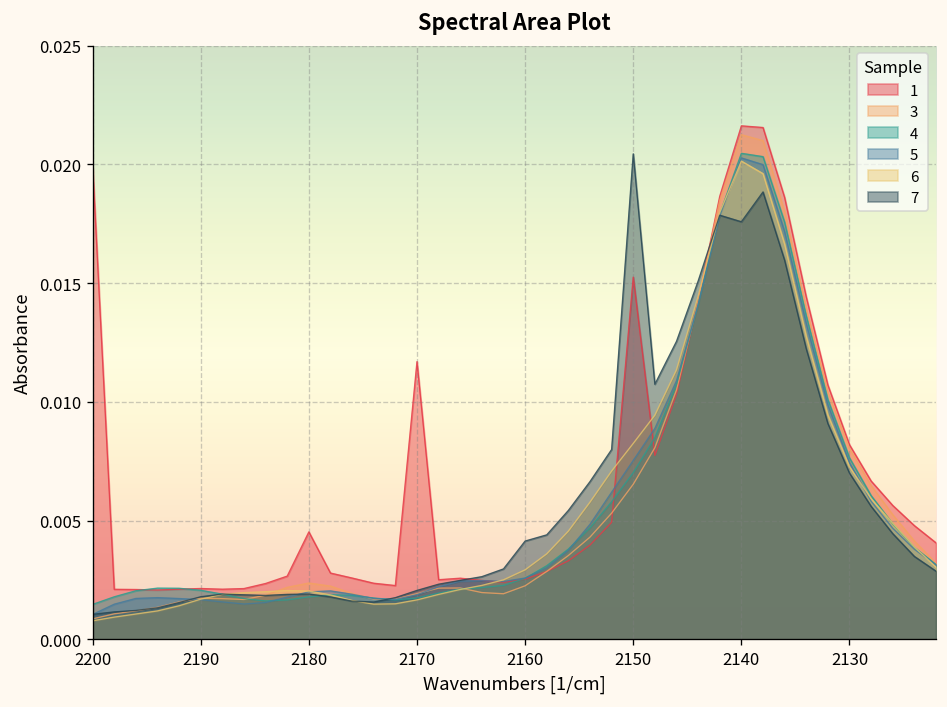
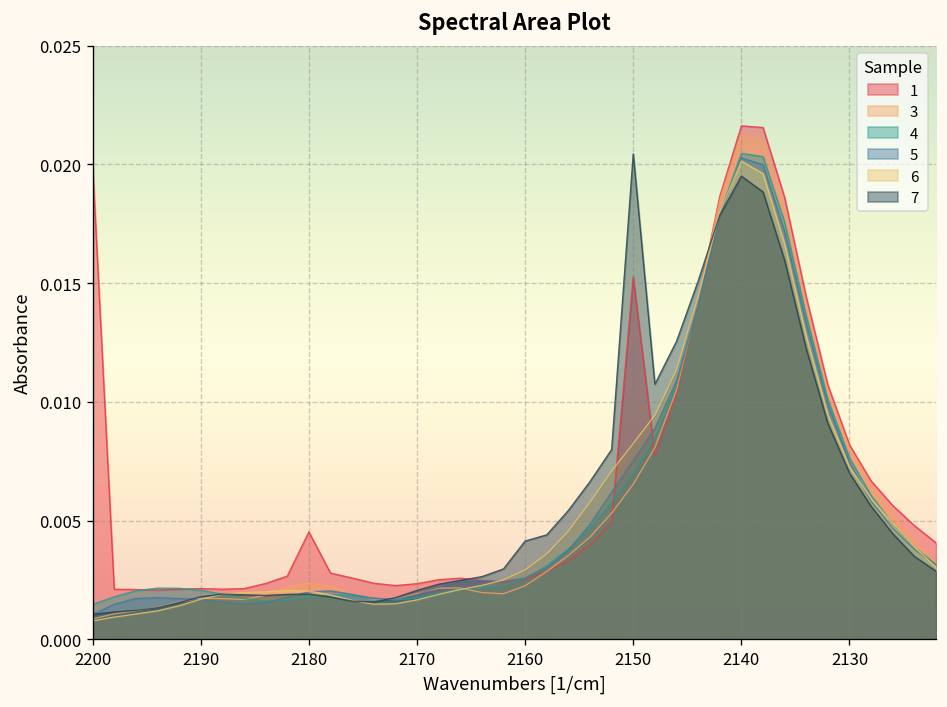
1, 2170: 0.0117 -> 0.0023
7, 2140: 0.0176 -> 0.0195
